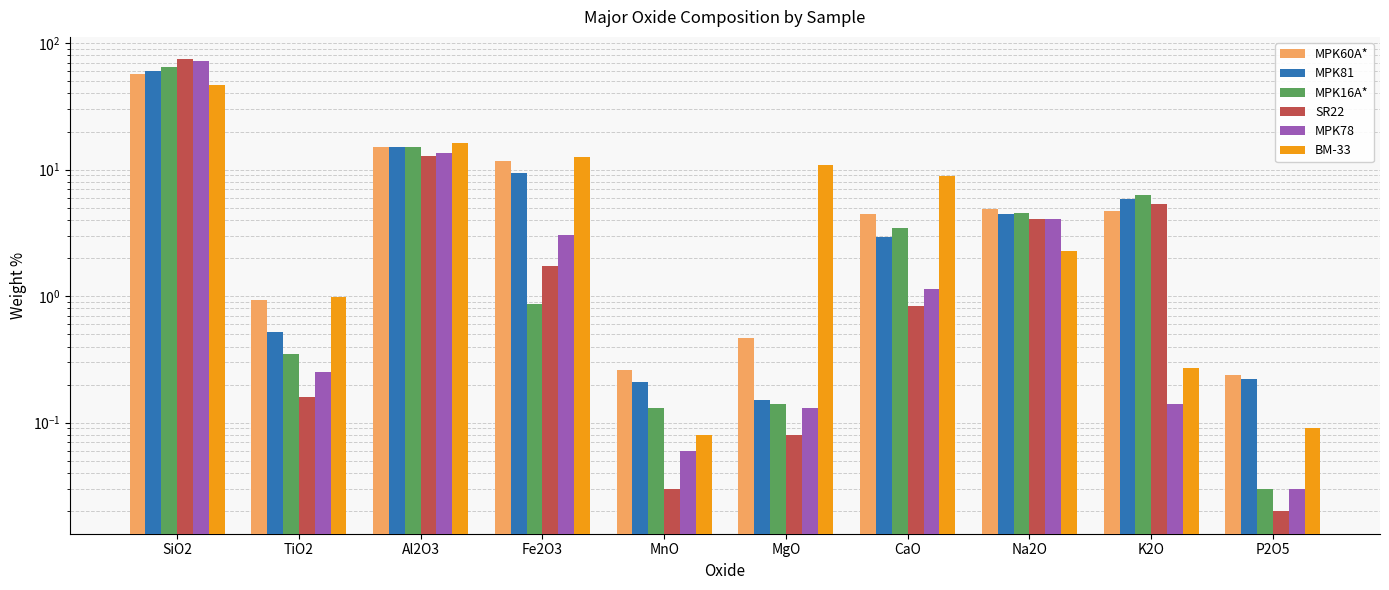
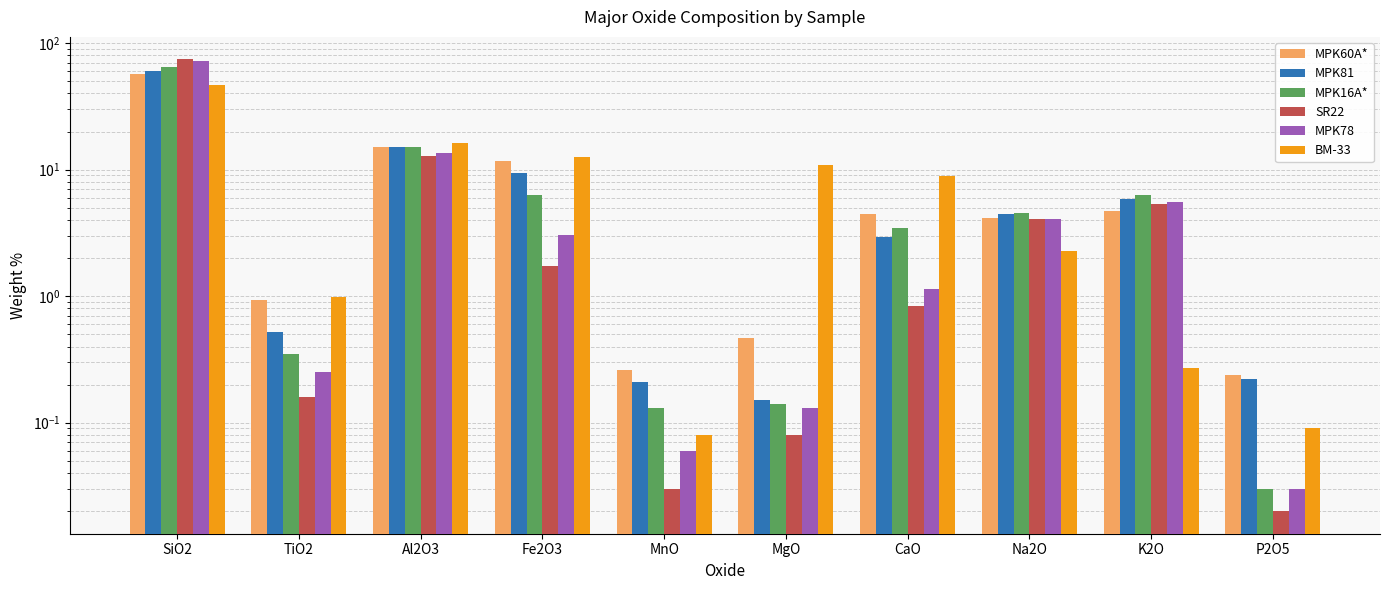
MPK16A*, Fe2O3: 0.9 -> 6
MPK60A*, Na2O: 4.9 -> 4.1
MPK78, K2O: 0.14 -> 6
